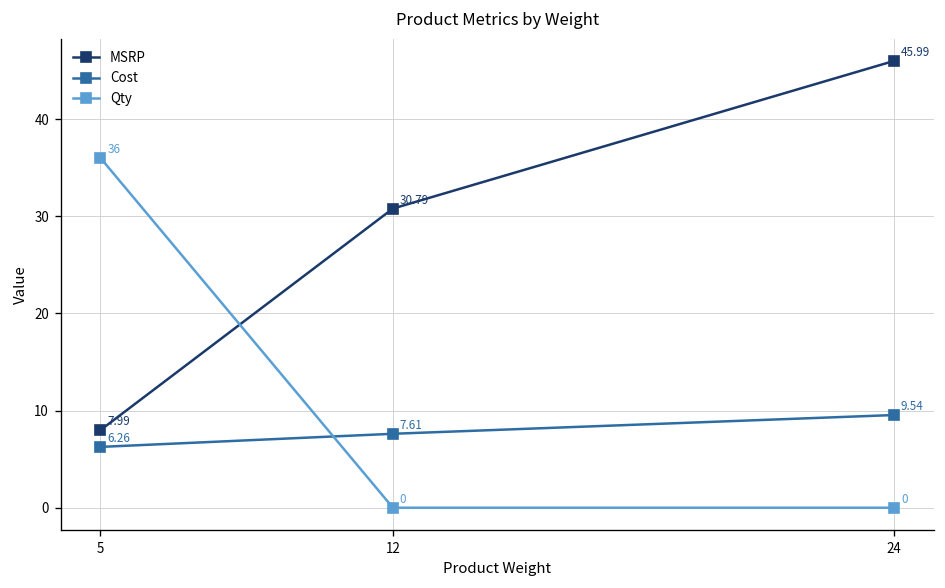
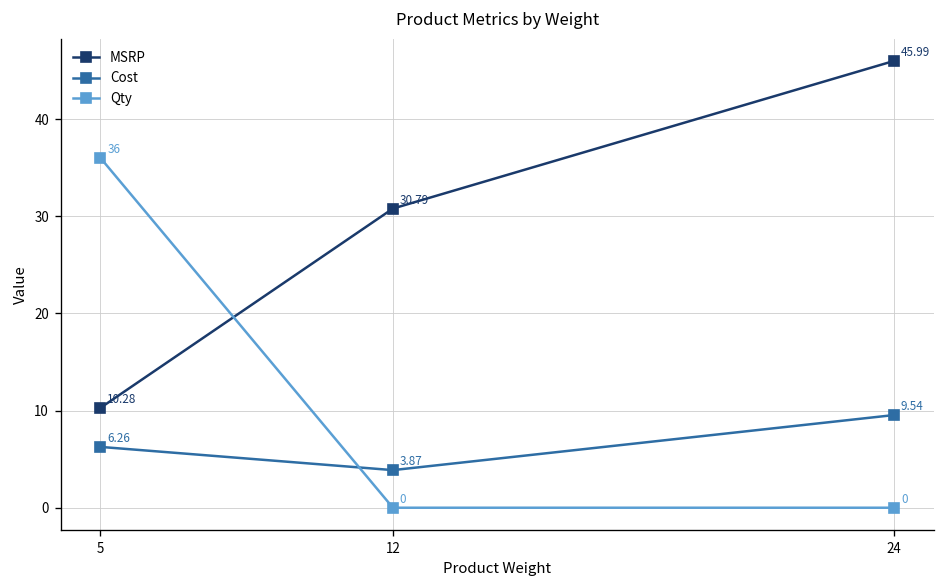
MSRP, 5: 7.99 -> 10.28
Cost, 12: 7.61 -> 3.87
